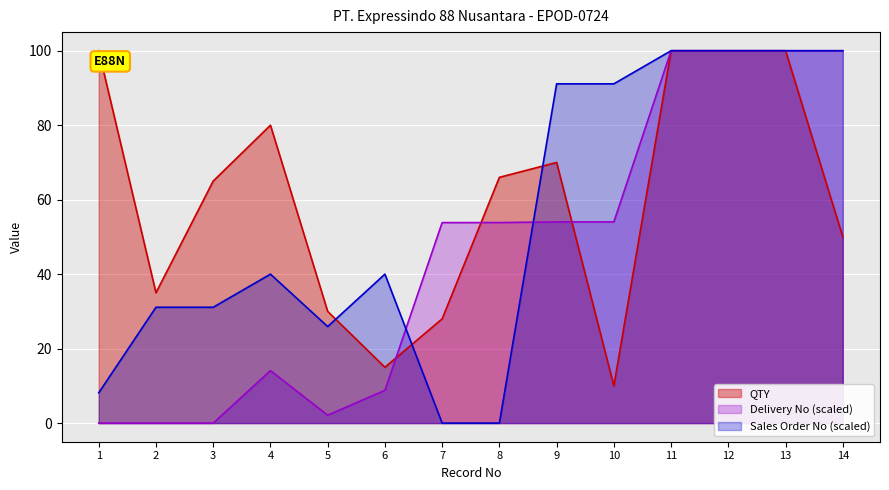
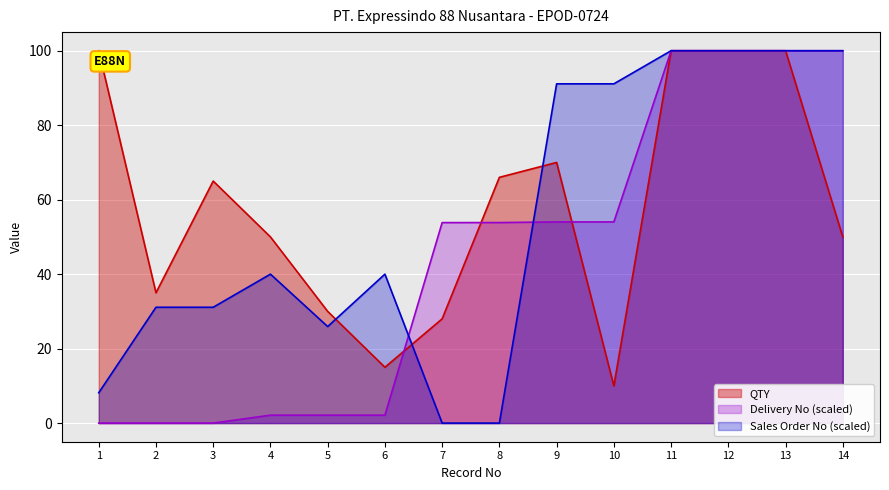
QTY, 4: 80 -> 50
Delivery No (scaled), 4: 14 -> 2
Delivery No (scaled), 6: 9 -> 2
